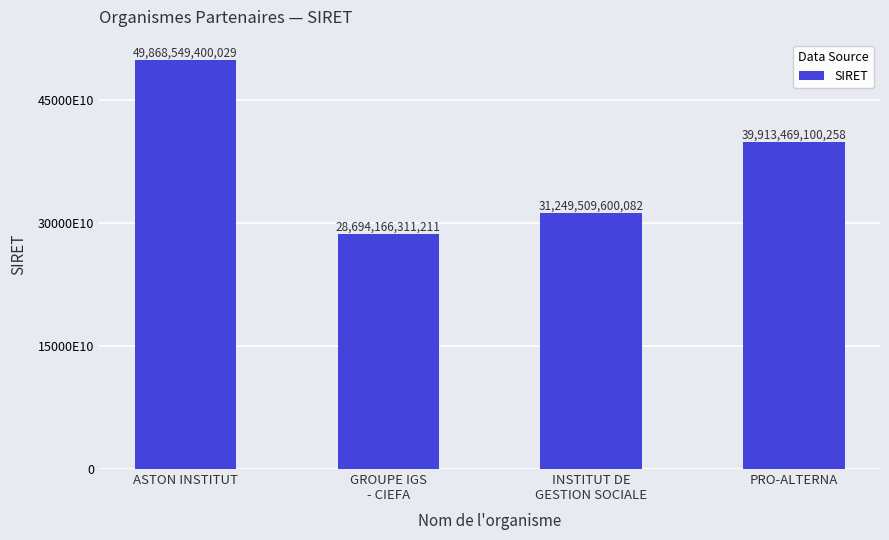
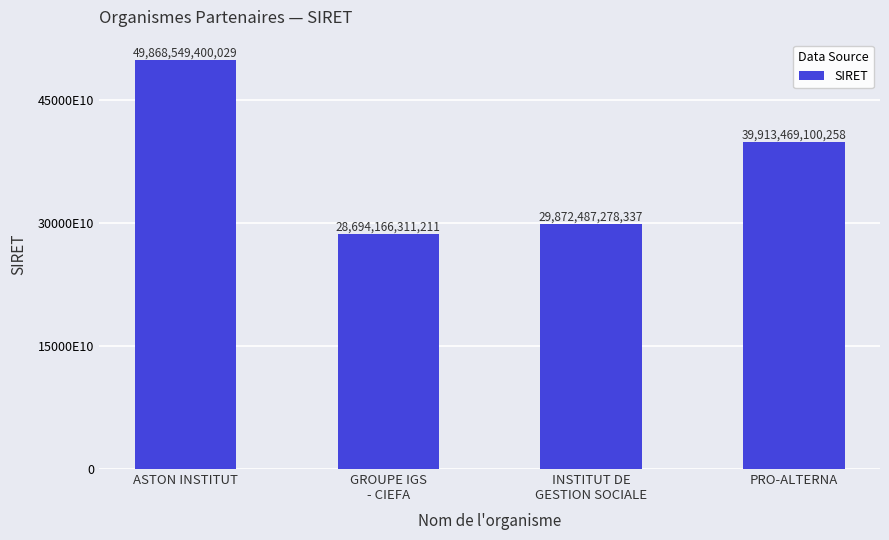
INSTITUT DE GESTION SOCIALE: 31,249,509,600,082 -> 29,872,487,278,337
